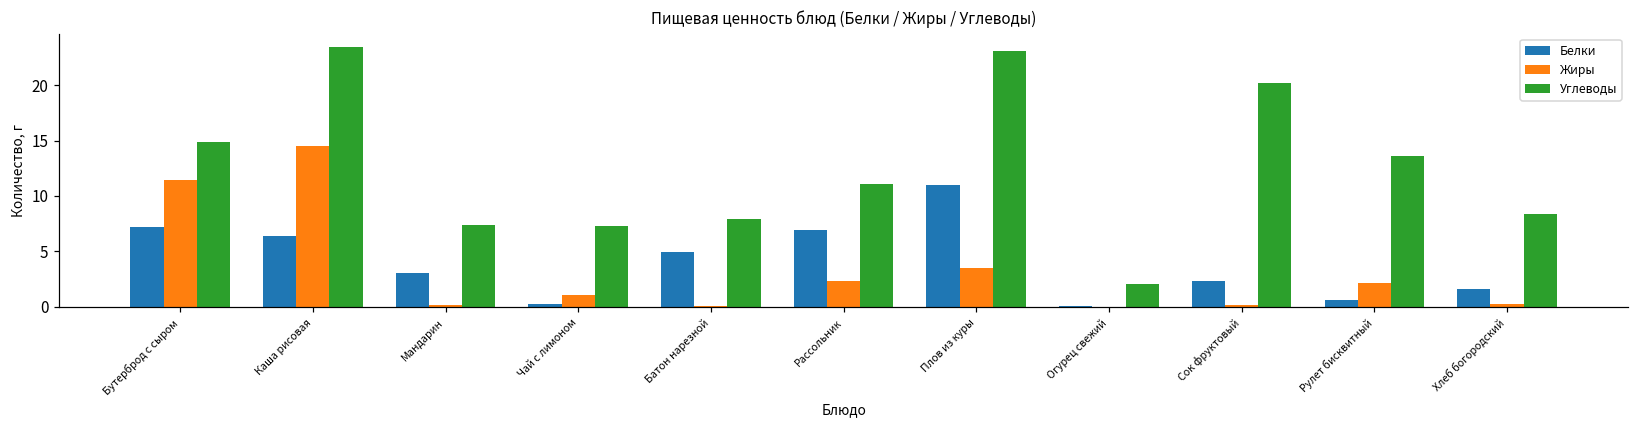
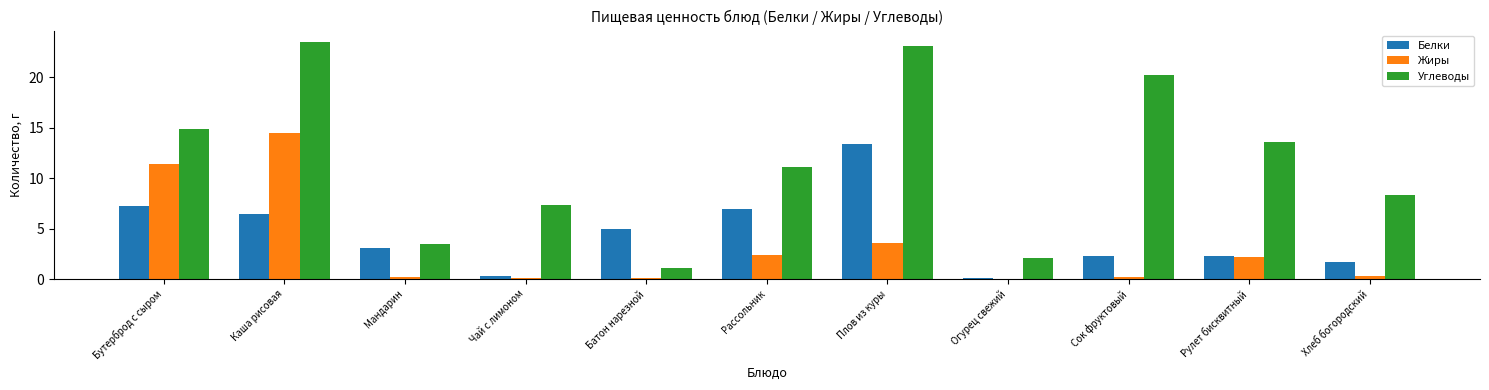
Углеводы, Мандарин: 7.4 -> 3.5
Жиры, Чай с лимоном: 1.1 -> 0.1
Углеводы, Батон нарезной: 7.9 -> 1.1
Белки, Плов из куры: 11.0 -> 13.4
Белки, Рулет бисквитный: 0.6 -> 2.3
